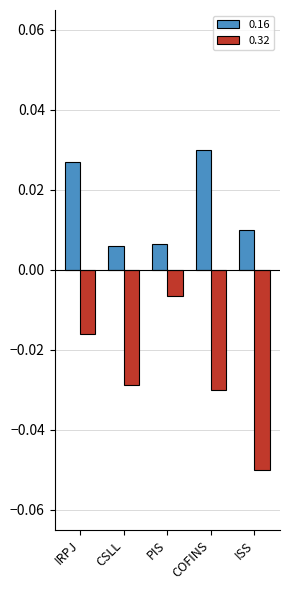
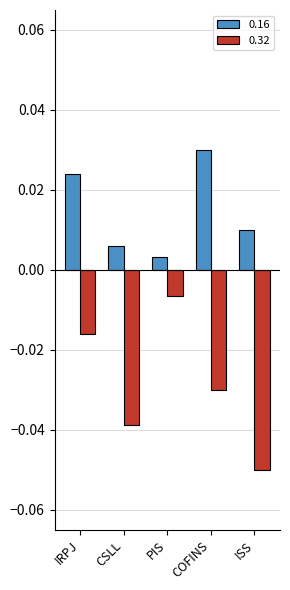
0.16, IRPJ: 0.027 -> 0.024
0.32, CSLL: -0.029 -> -0.039
0.16, PIS: 0.007 -> 0.003
